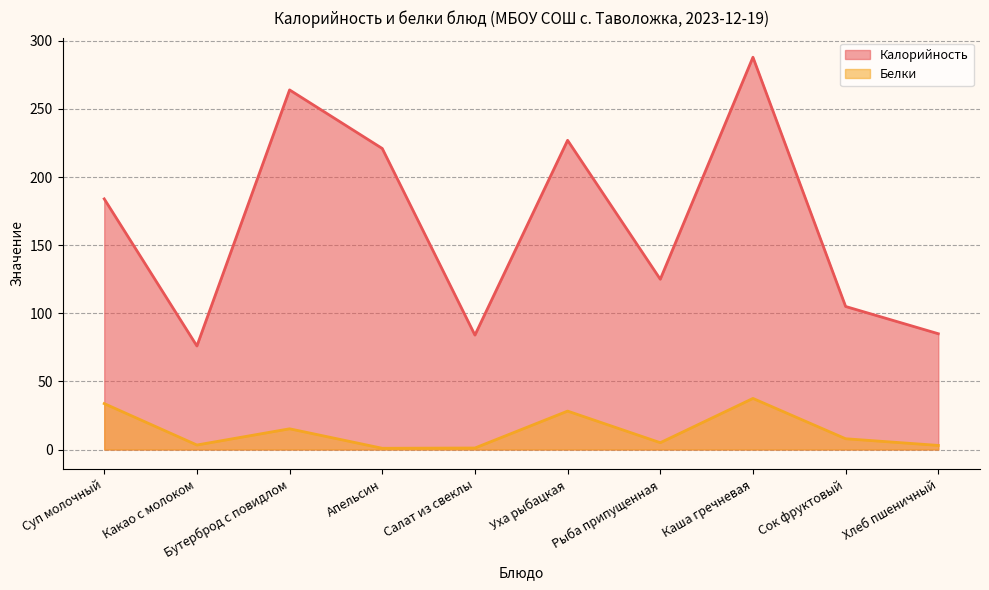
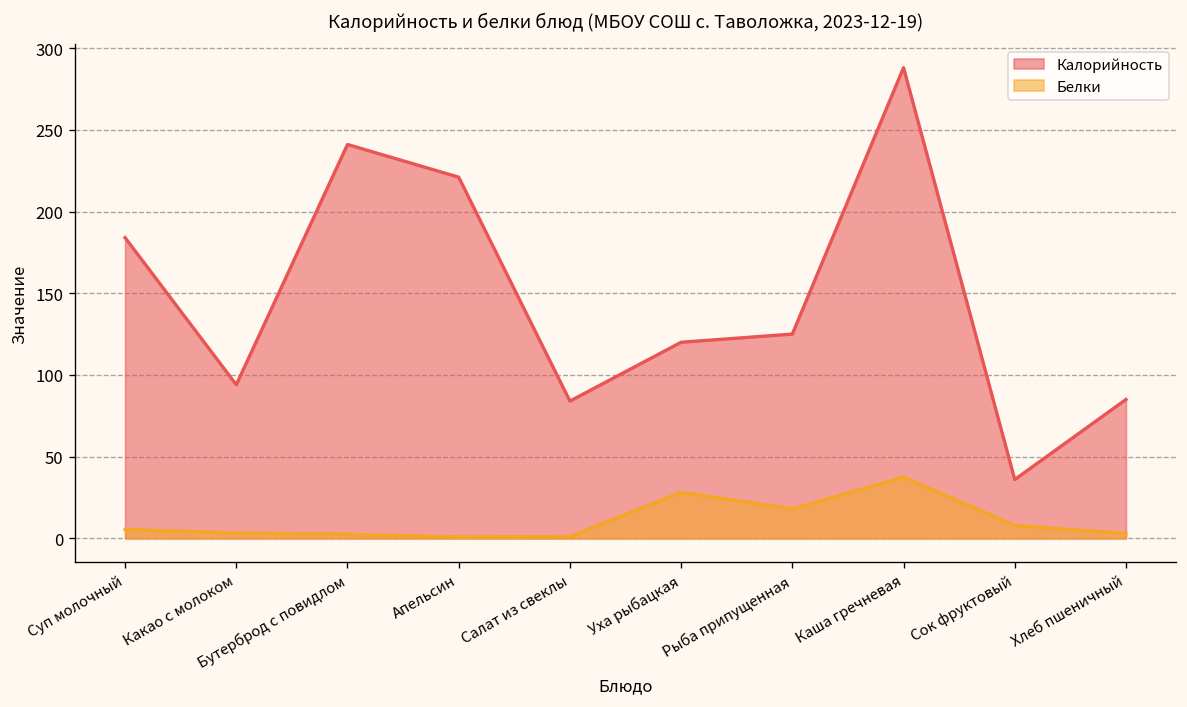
Белки, Суп молочный: 34 -> 6
Калорийность, Какао с молоком: 76 -> 94
Калорийность, Бутерброд с повидлом: 264 -> 241
Белки, Бутерброд с повидлом: 15 -> 3
Калорийность, Уха рыбацкая: 227 -> 120
Белки, Рыба припущенная: 5 -> 18
Калорийность, Сок фруктовый: 105 -> 36
